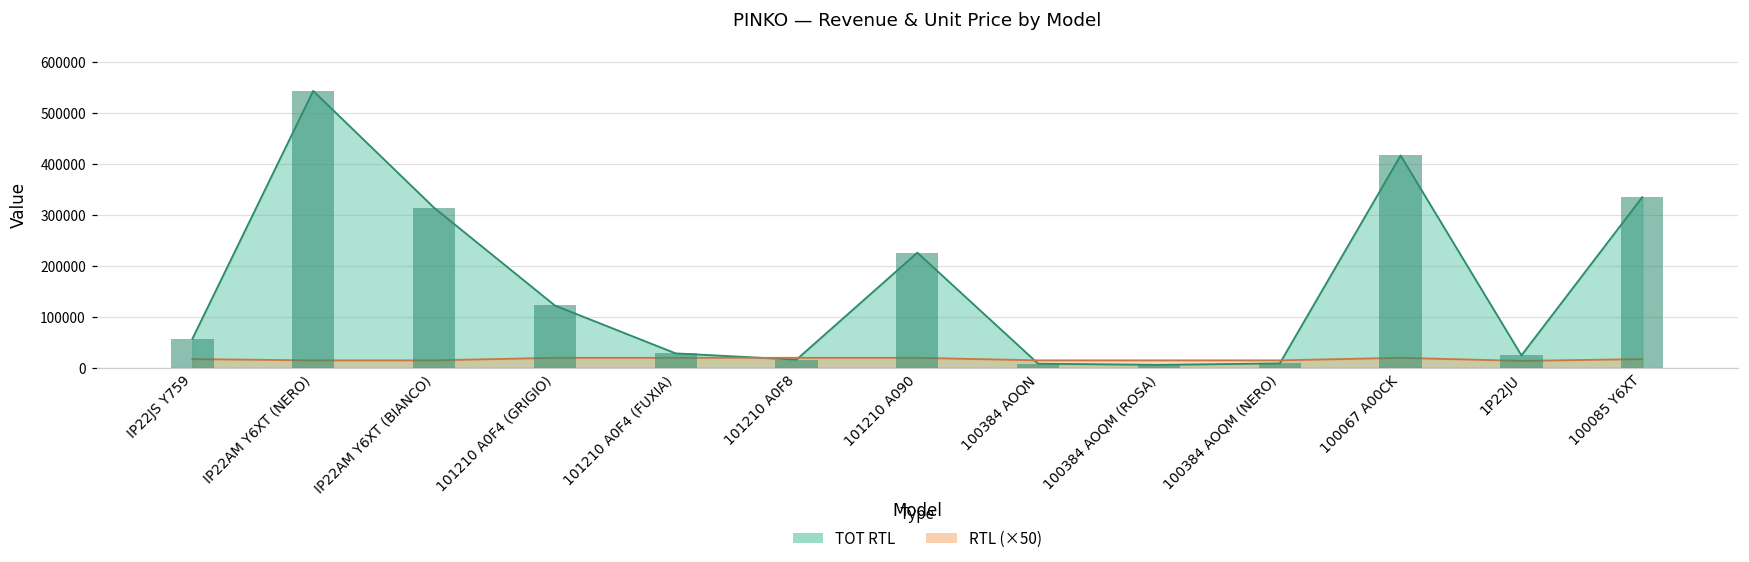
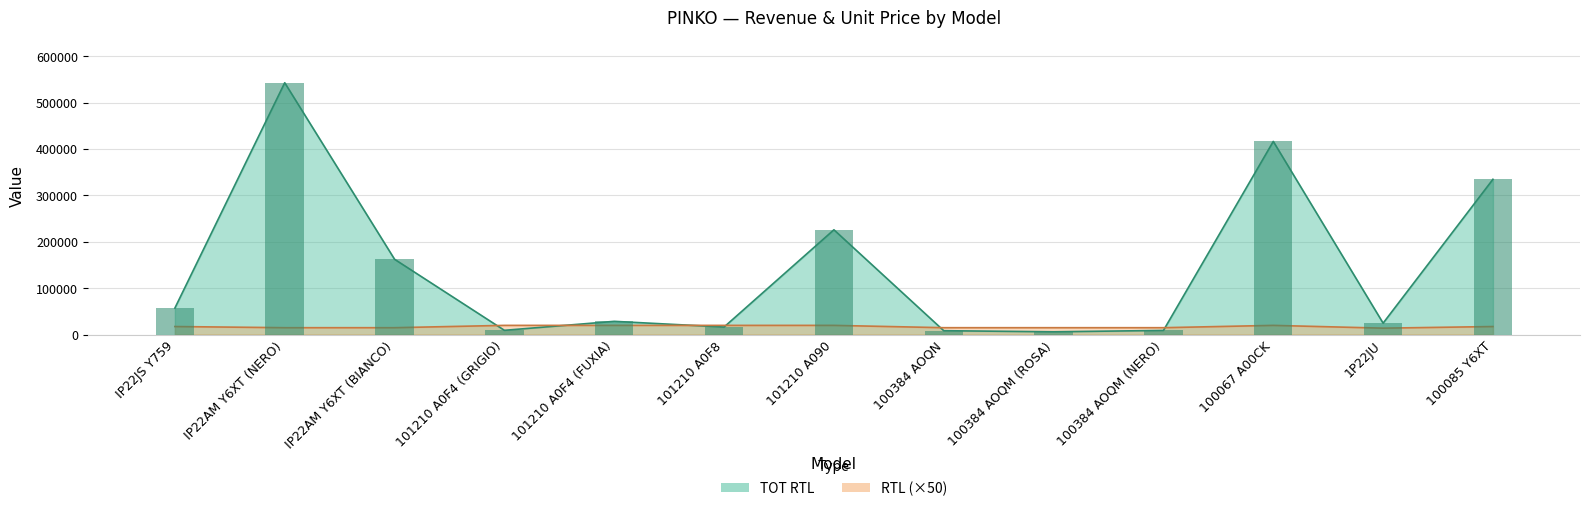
TOT RTL, IP22AM Y6XT (BIANCO): 310000 -> 160000
TOT RTL, 101210 A0F4 (GRIGIO): 120000 -> 10000
